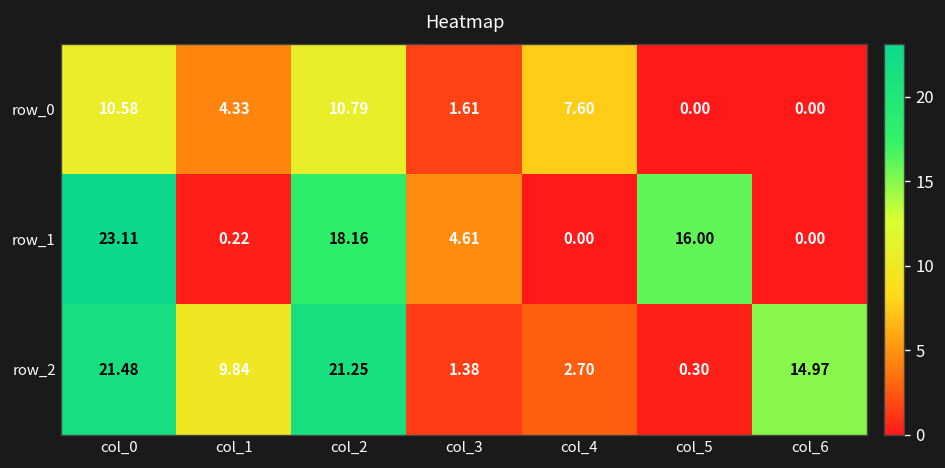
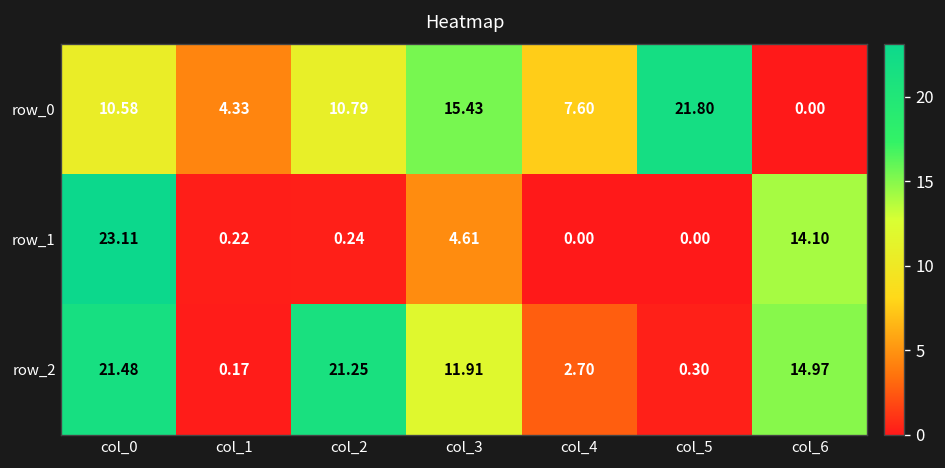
row_0, col_3: 1.61 -> 15.43
row_0, col_5: 0.00 -> 21.80
row_1, col_2: 18.16 -> 0.24
row_1, col_5: 16.00 -> 0.00
row_1, col_6: 0.00 -> 14.10
row_2, col_1: 9.84 -> 0.17
row_2, col_3: 1.38 -> 11.91
